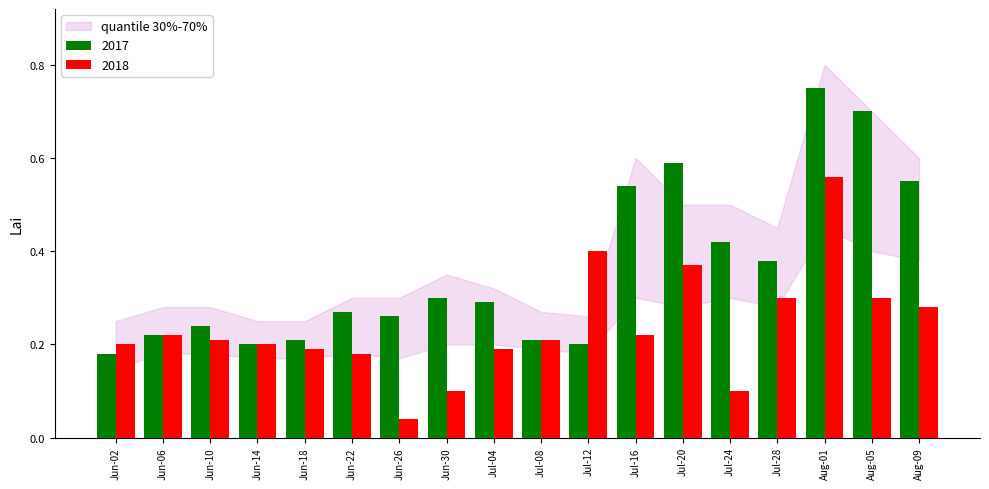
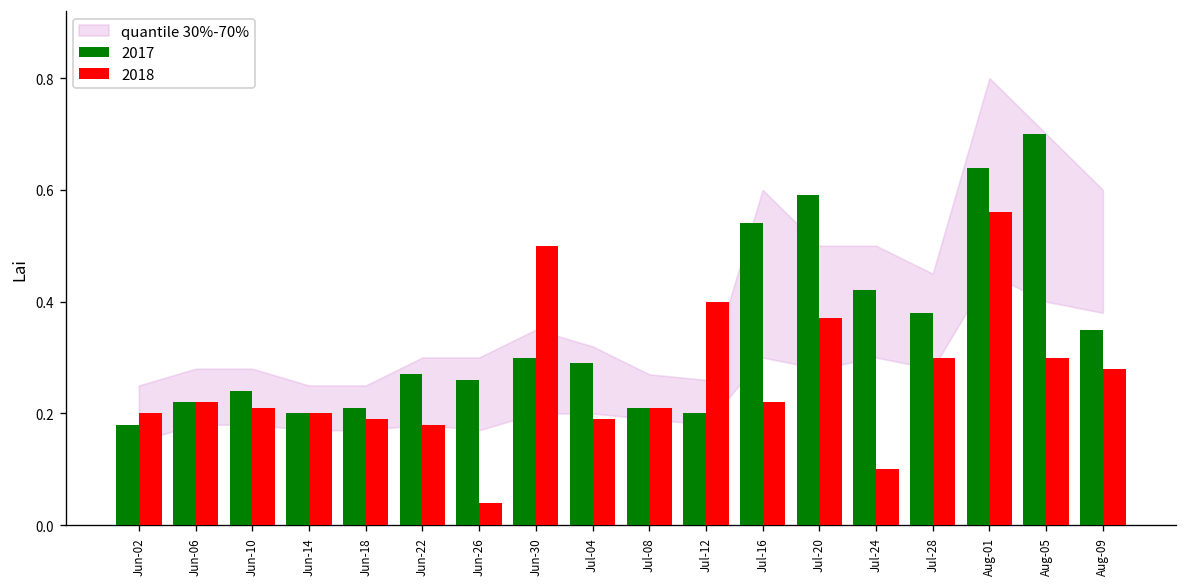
2018, Jun-30: 0.1 -> 0.5
2017, Aug-01: 0.75 -> 0.64
2017, Aug-09: 0.55 -> 0.35
